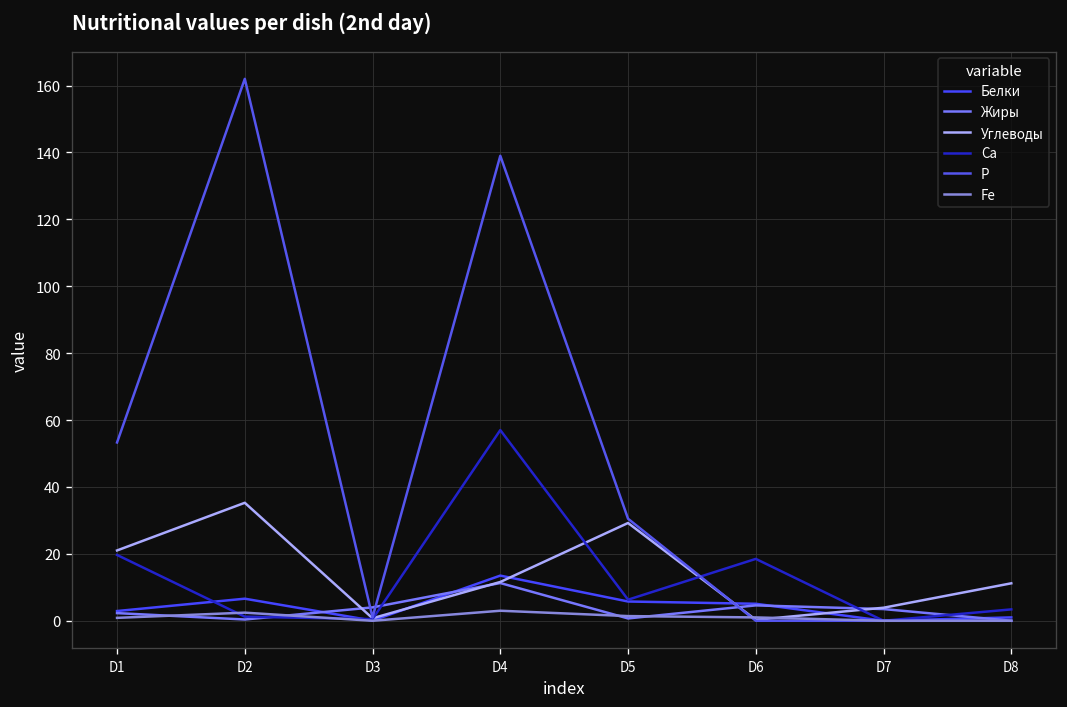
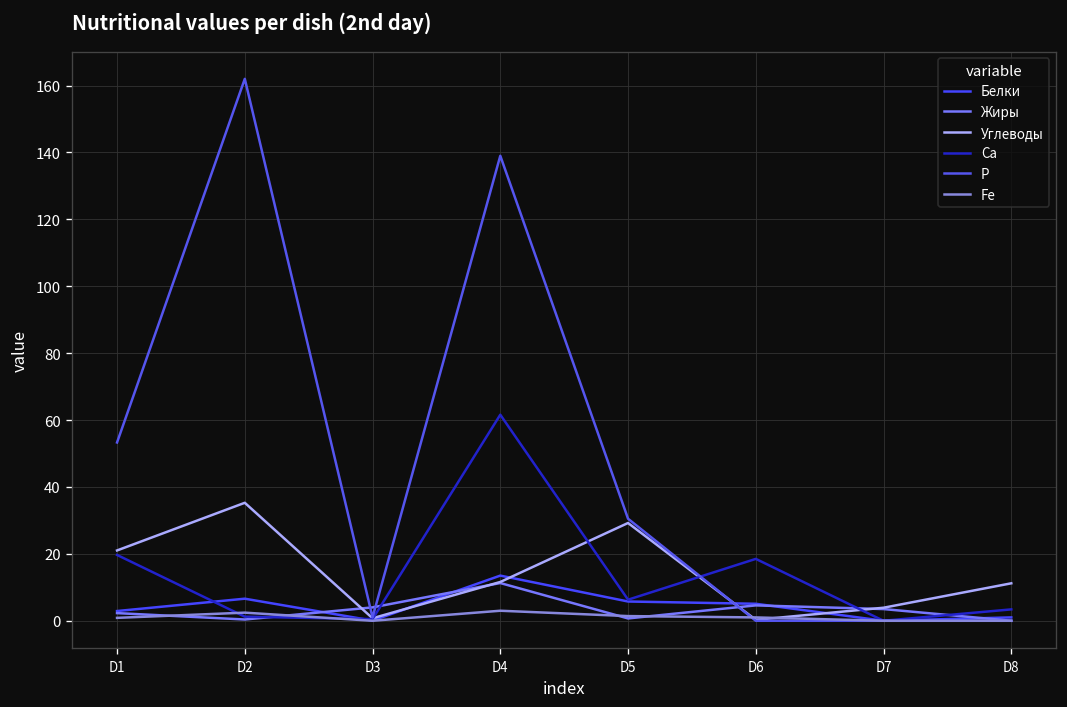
Ca, D4: 57 -> 62
